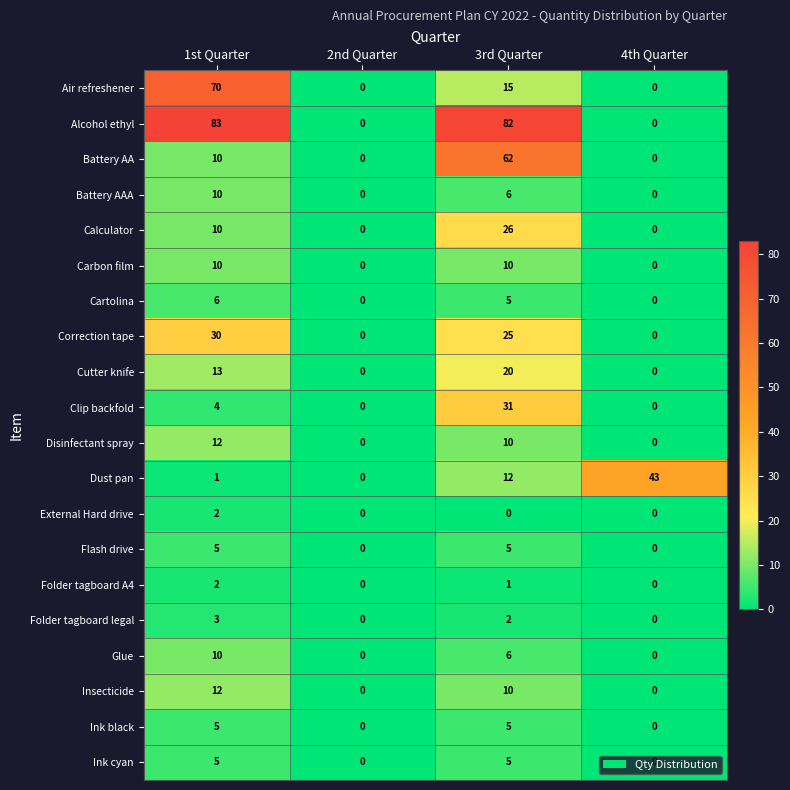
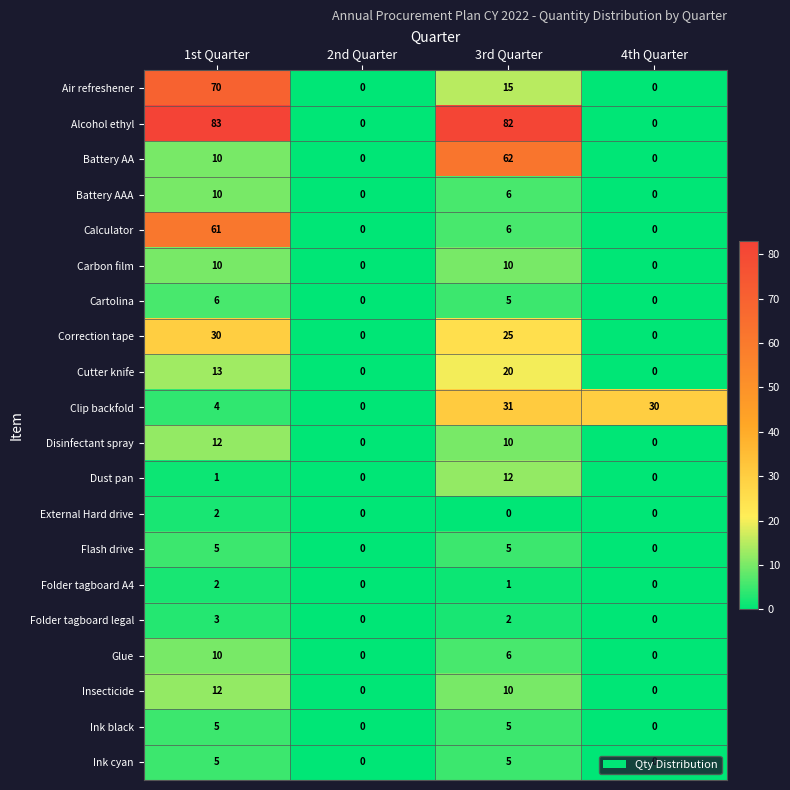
Calculator, 1st Quarter: 10 -> 61
Calculator, 3rd Quarter: 26 -> 6
Clip backfold, 4th Quarter: 0 -> 30
Dust pan, 4th Quarter: 43 -> 0
